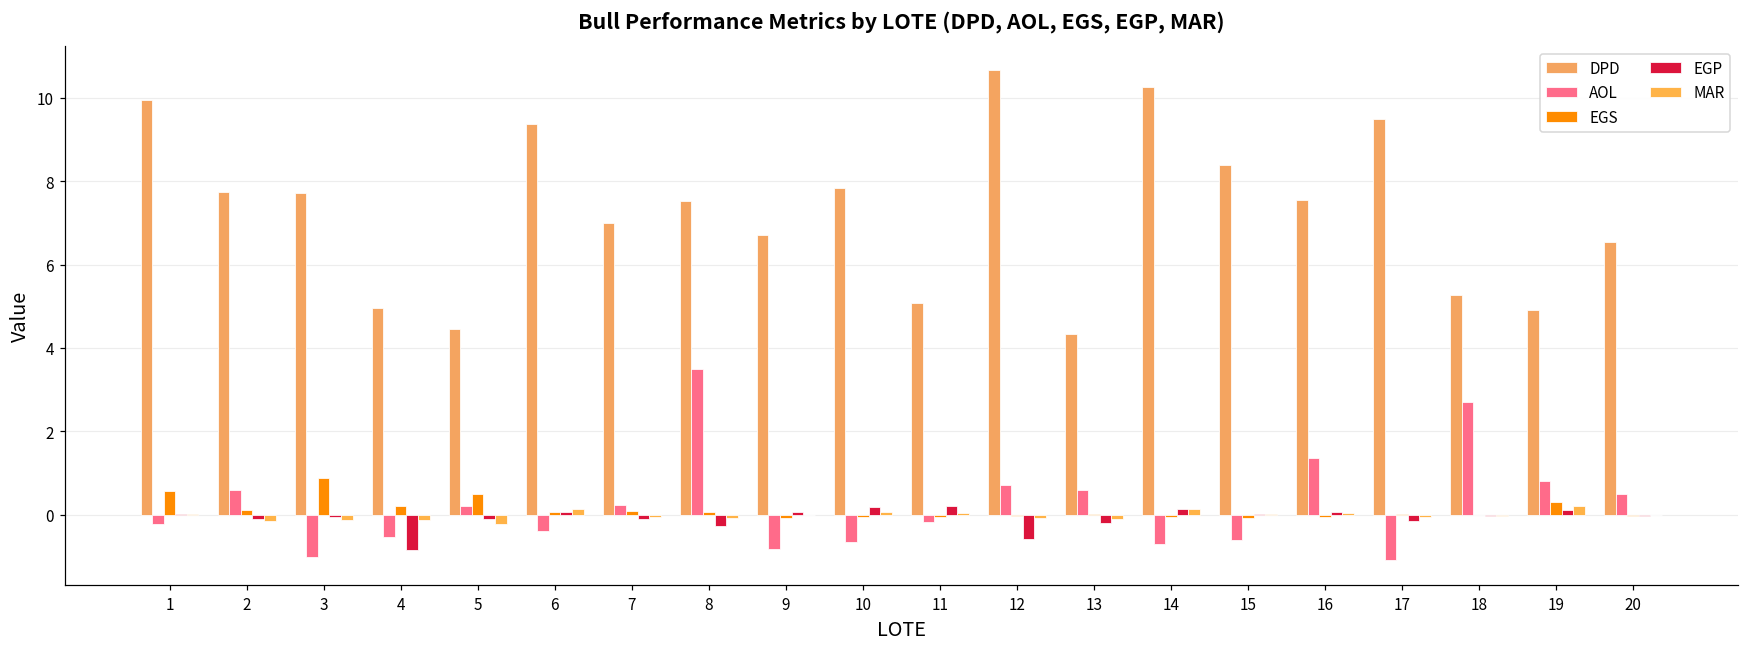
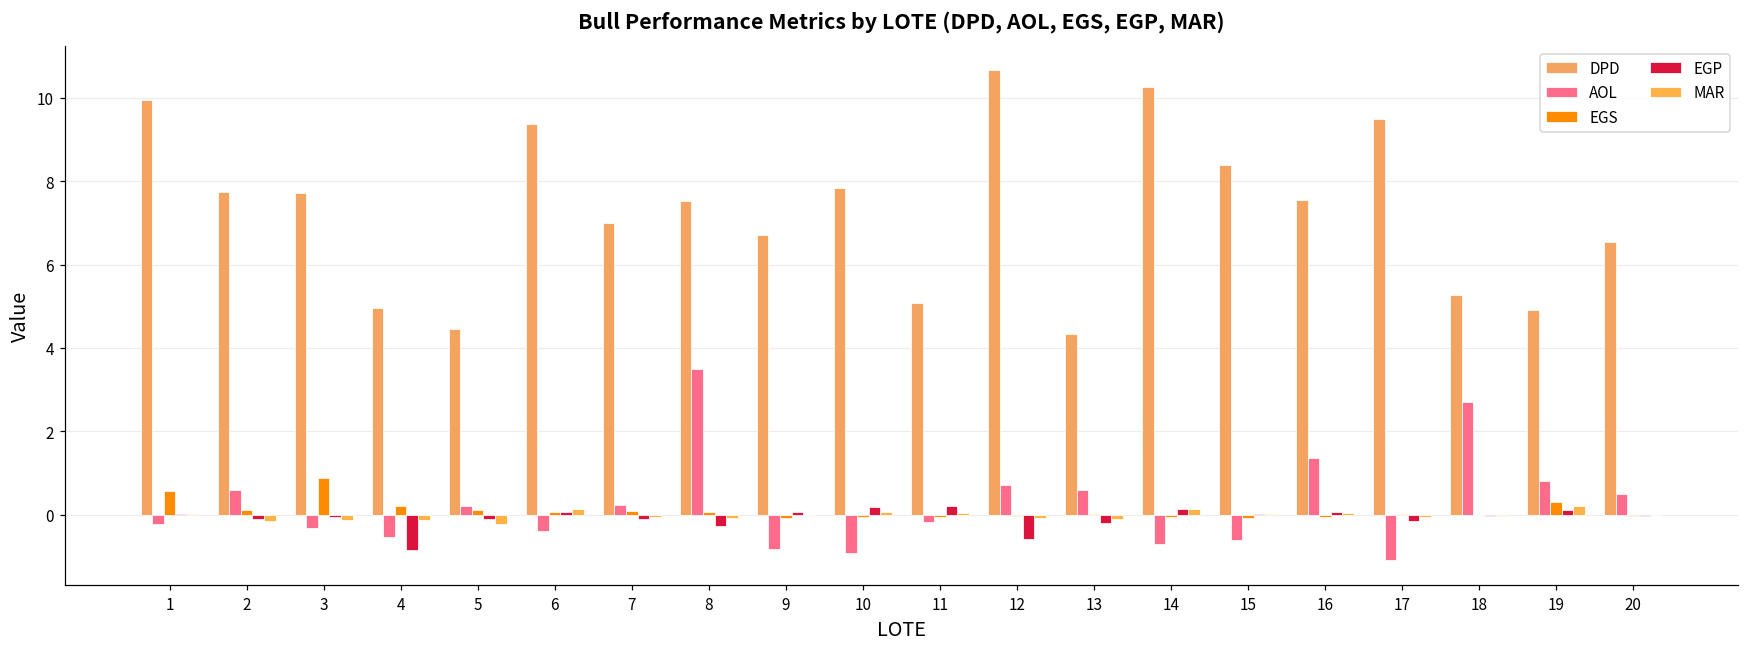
AOL, 3: -1.0 -> -0.3
EGS, 5: 0.5 -> 0.1
AOL, 10: -0.7 -> -0.9
